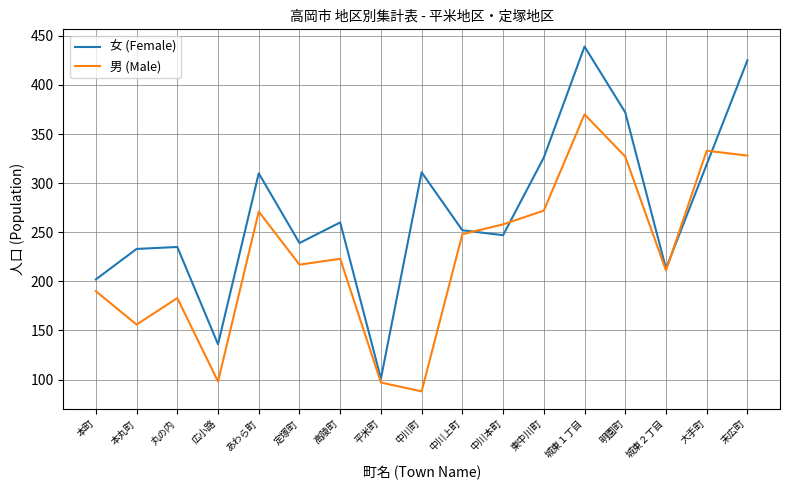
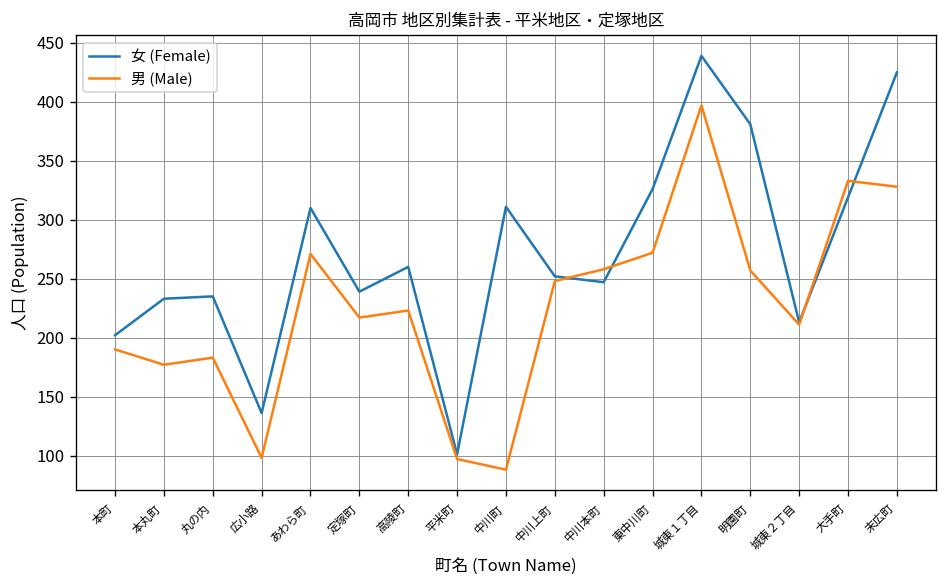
男 (Male), 本丸町: 160 -> 180
男 (Male), 城東１丁目: 370 -> 400
女 (Female), 明園町: 370 -> 380
男 (Male), 明園町: 330 -> 260
